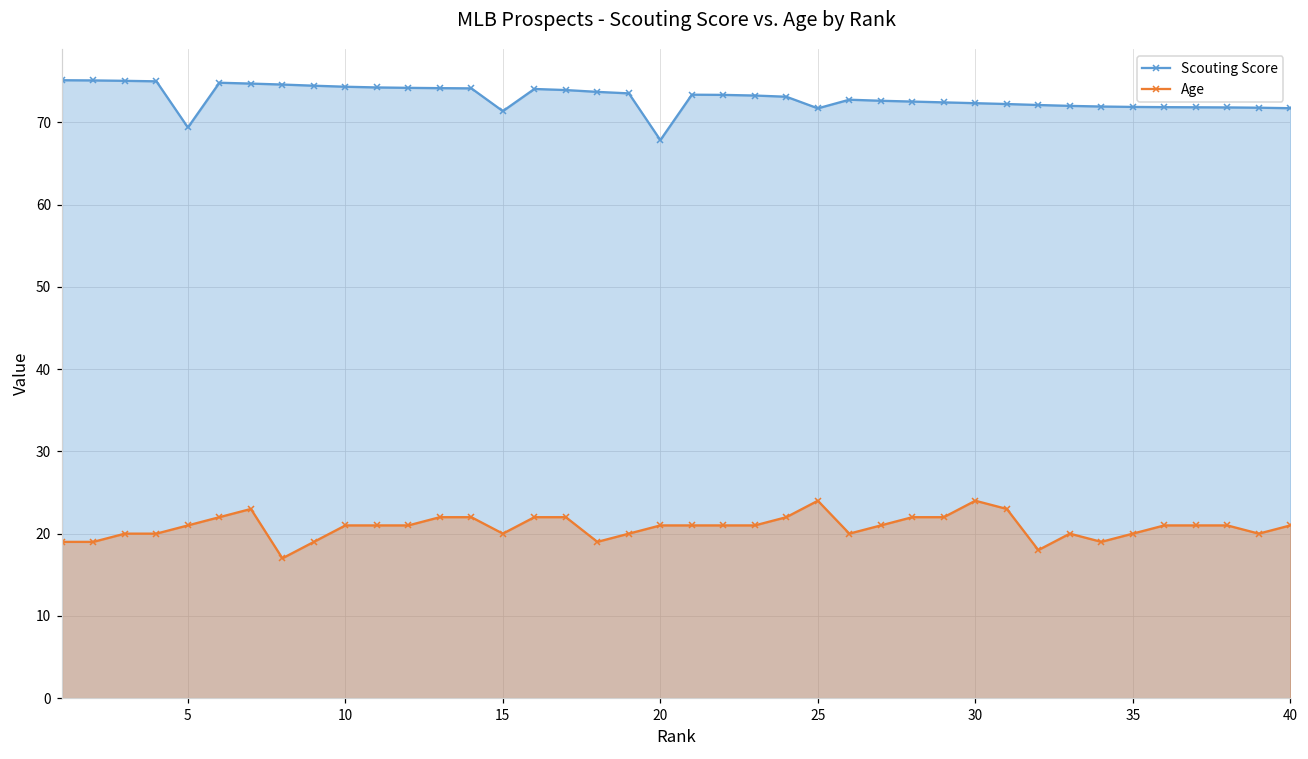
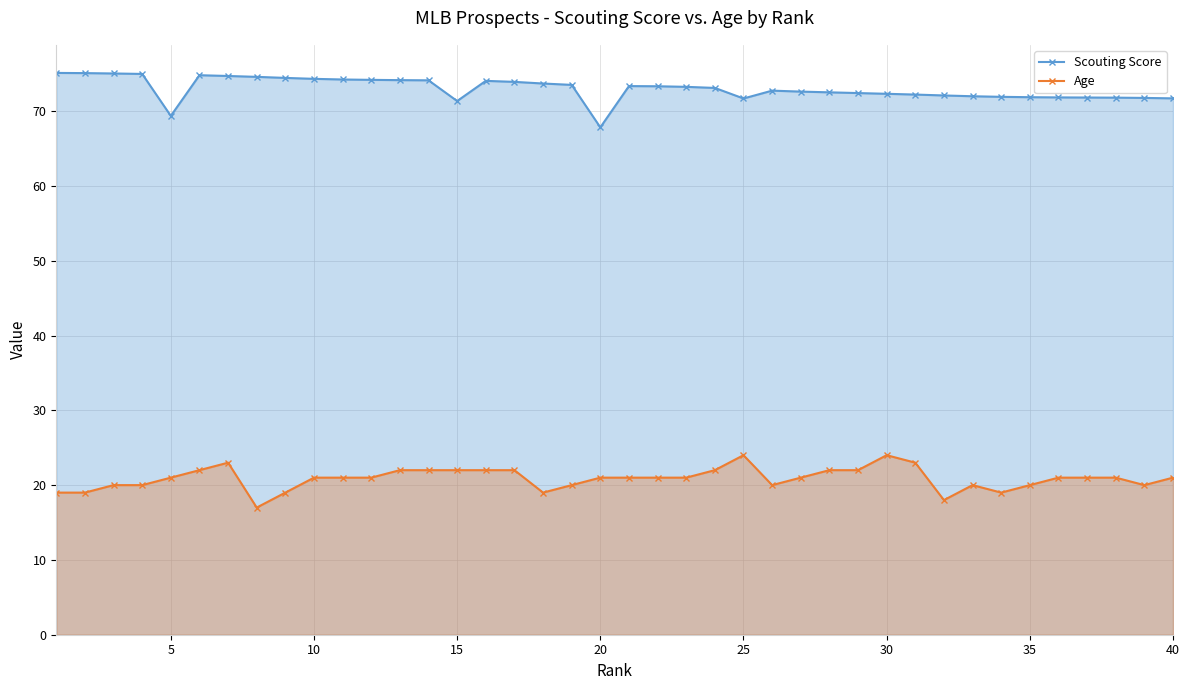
Age, 15: 20 -> 22
